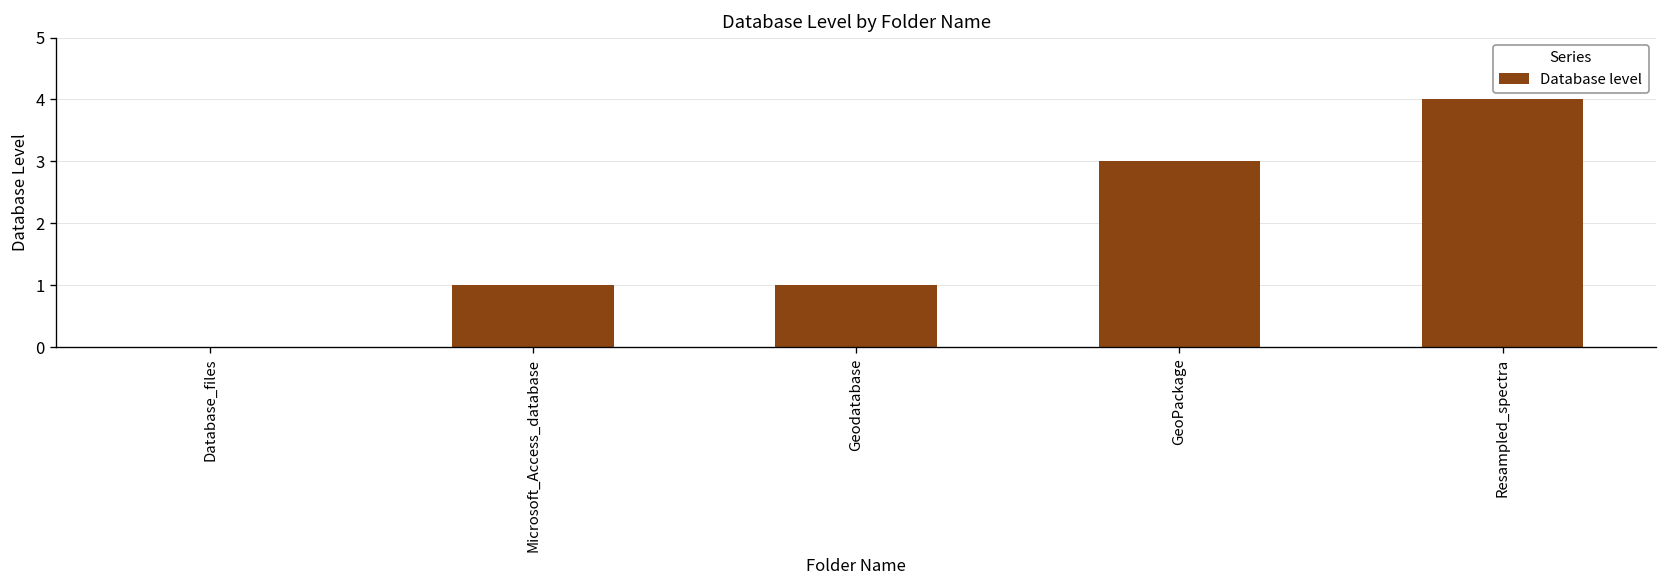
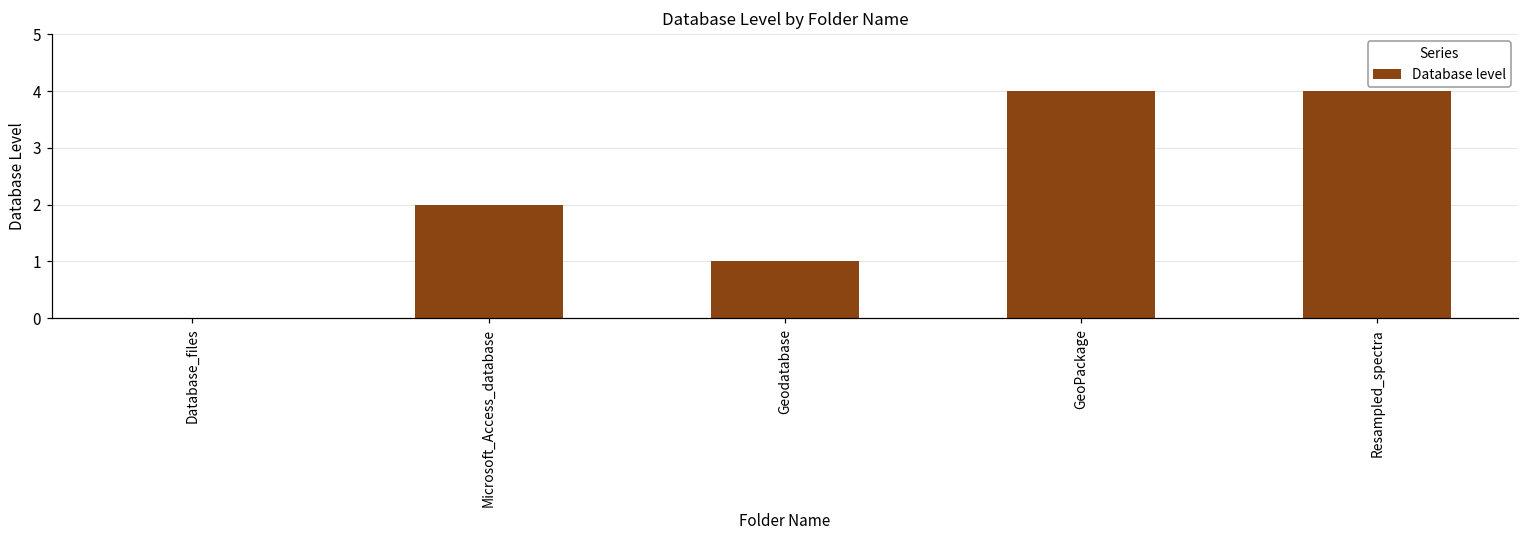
Microsoft_Access_database: 1 -> 2
GeoPackage: 3 -> 4
